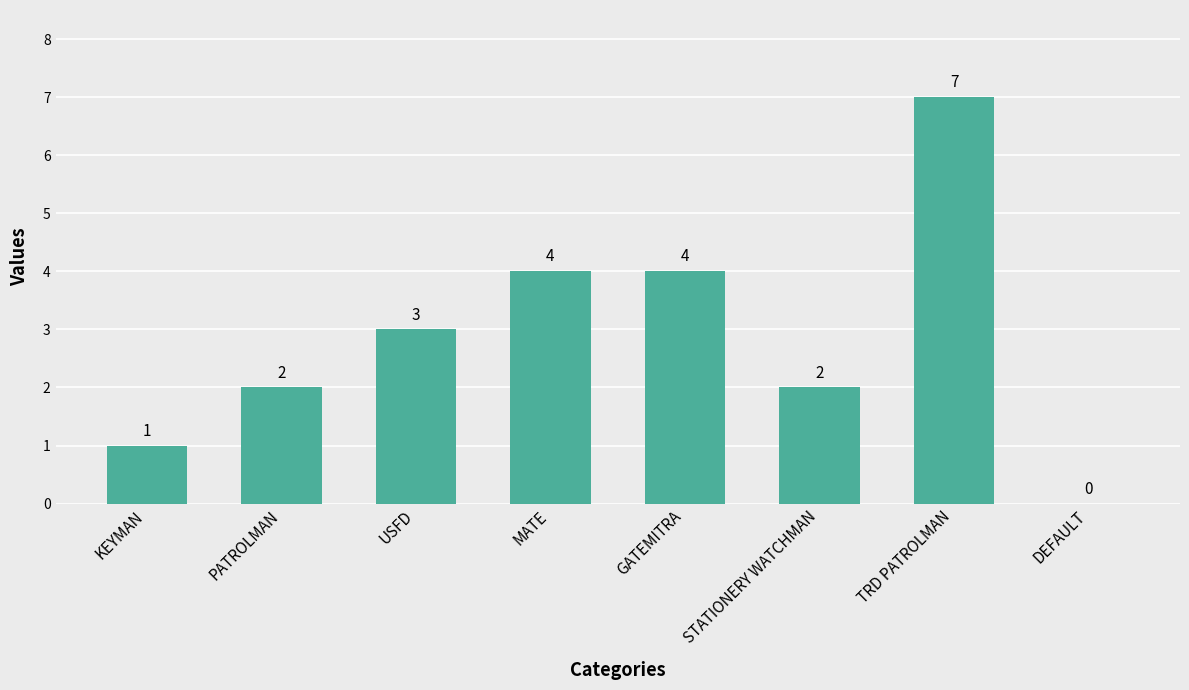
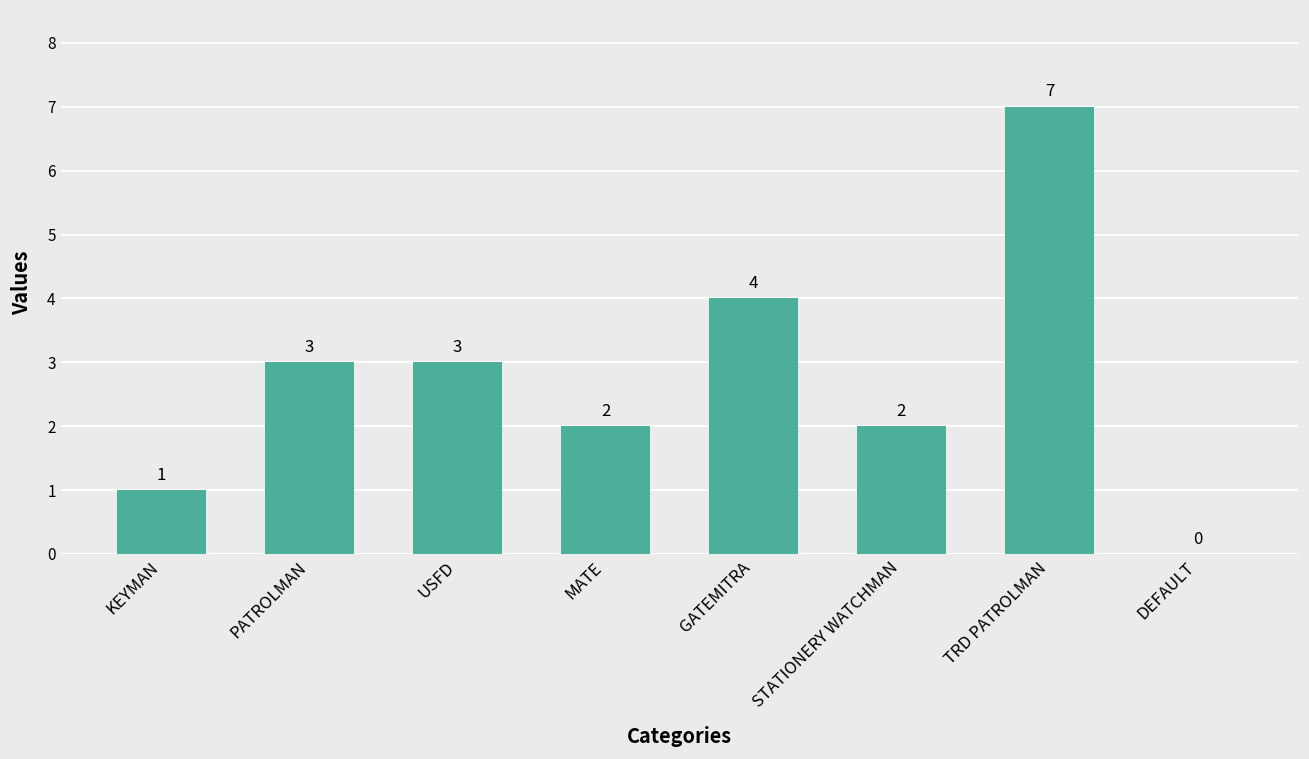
PATROLMAN: 2 -> 3
MATE: 4 -> 2
